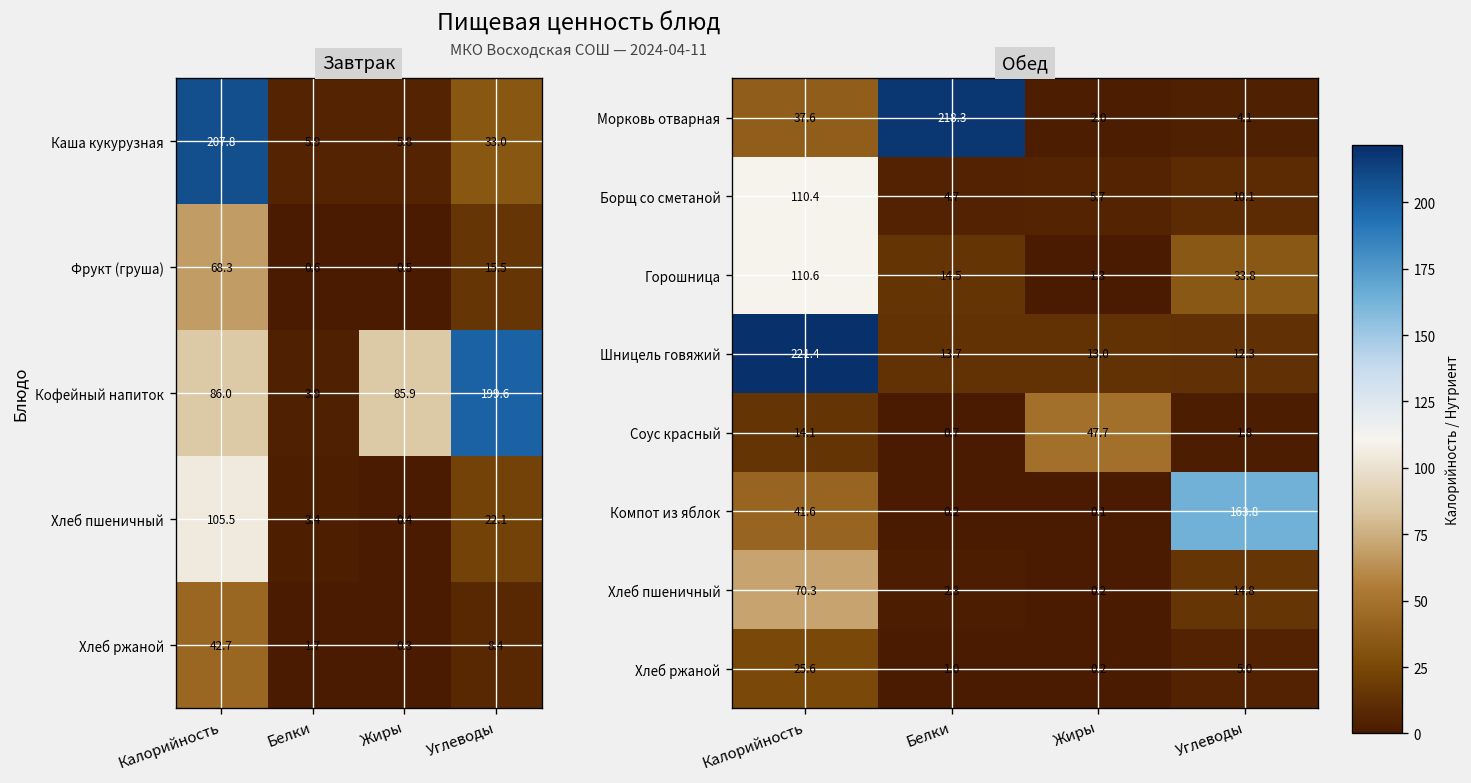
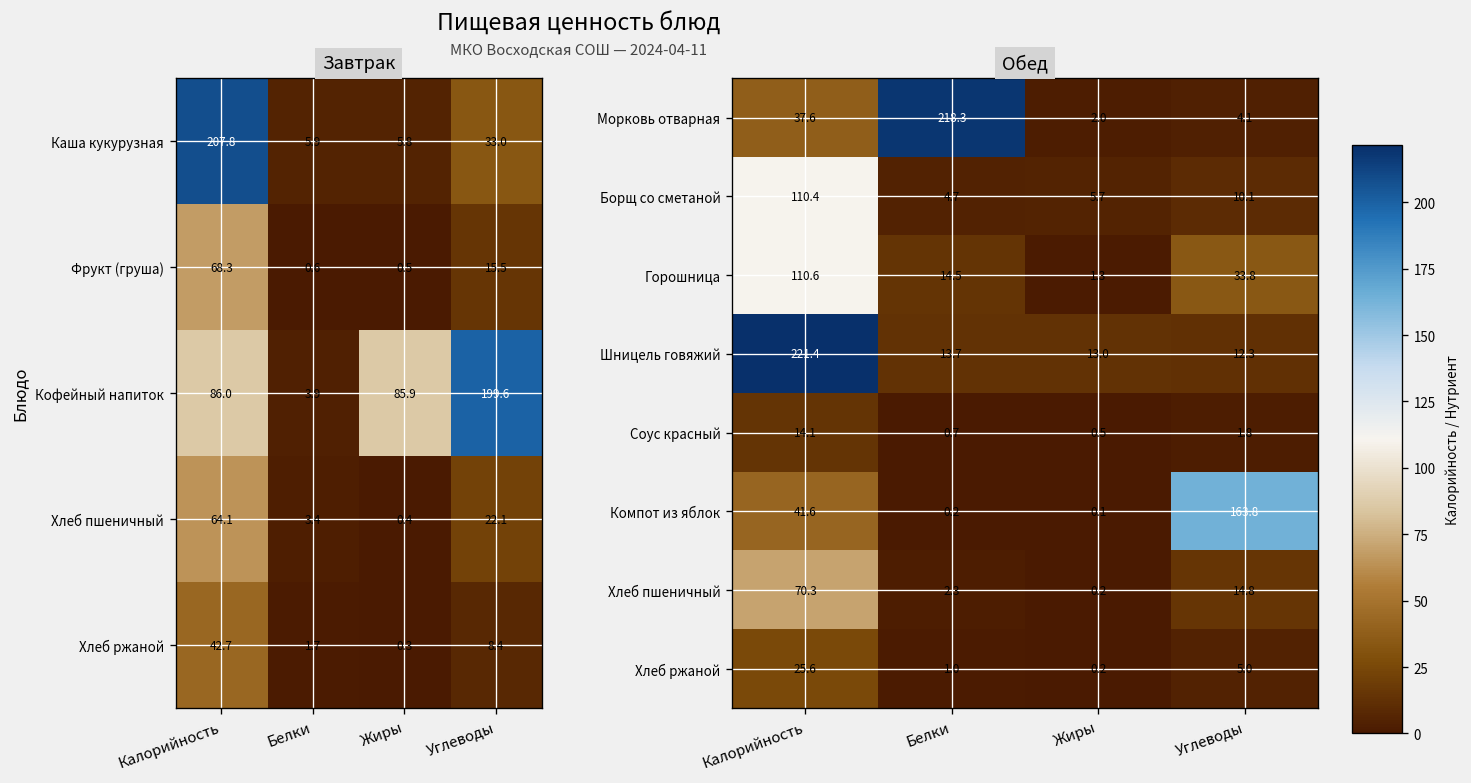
Завтрак, Хлеб пшеничный, Калорийность: 105.5 -> 64.1
Обед, Соус красный, Жиры: 47.7 -> 0.5
